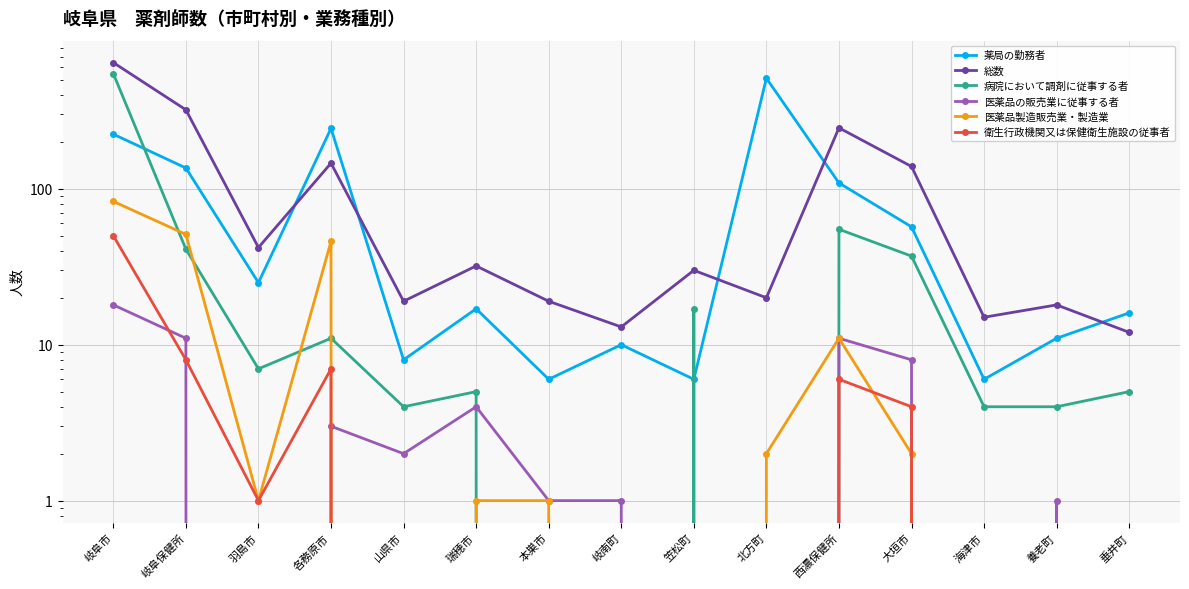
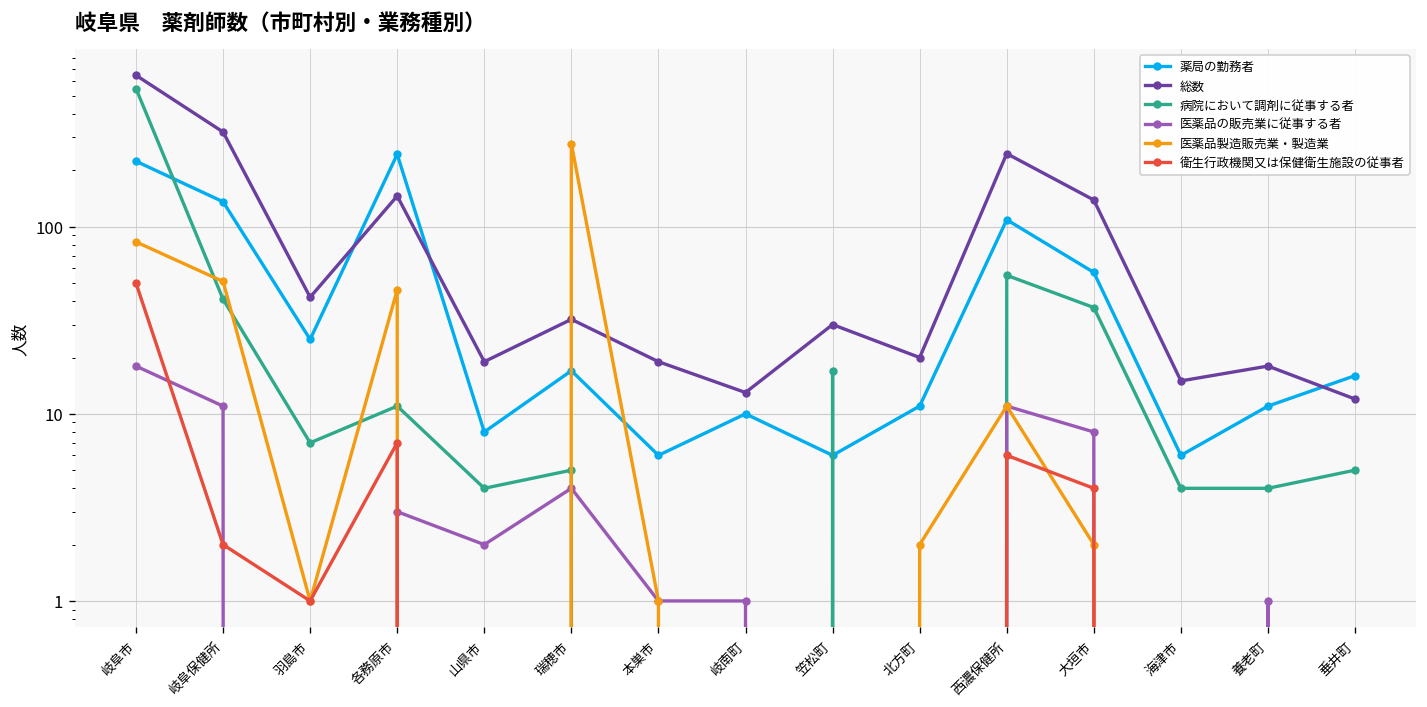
衛生行政機関又は保健衛生施設の従事者, 岐阜保健所: 8 -> 2
医薬品製造販売業・製造業, 瑞穂市: 1 -> 280
薬局の勤務者, 北方町: 510 -> 11
